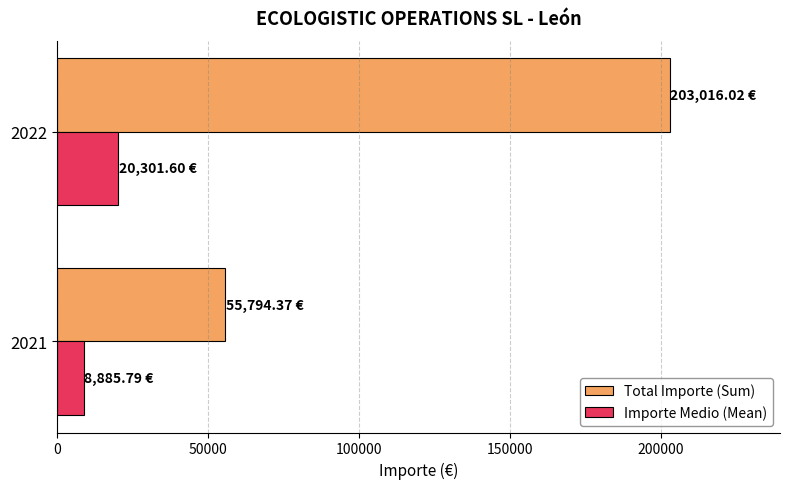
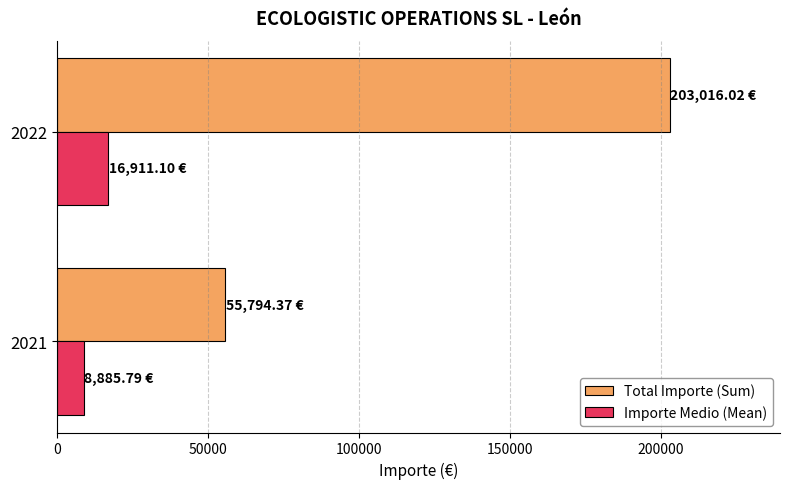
Importe Medio (Mean), 2022: 20,301.60 -> 16,911.10
